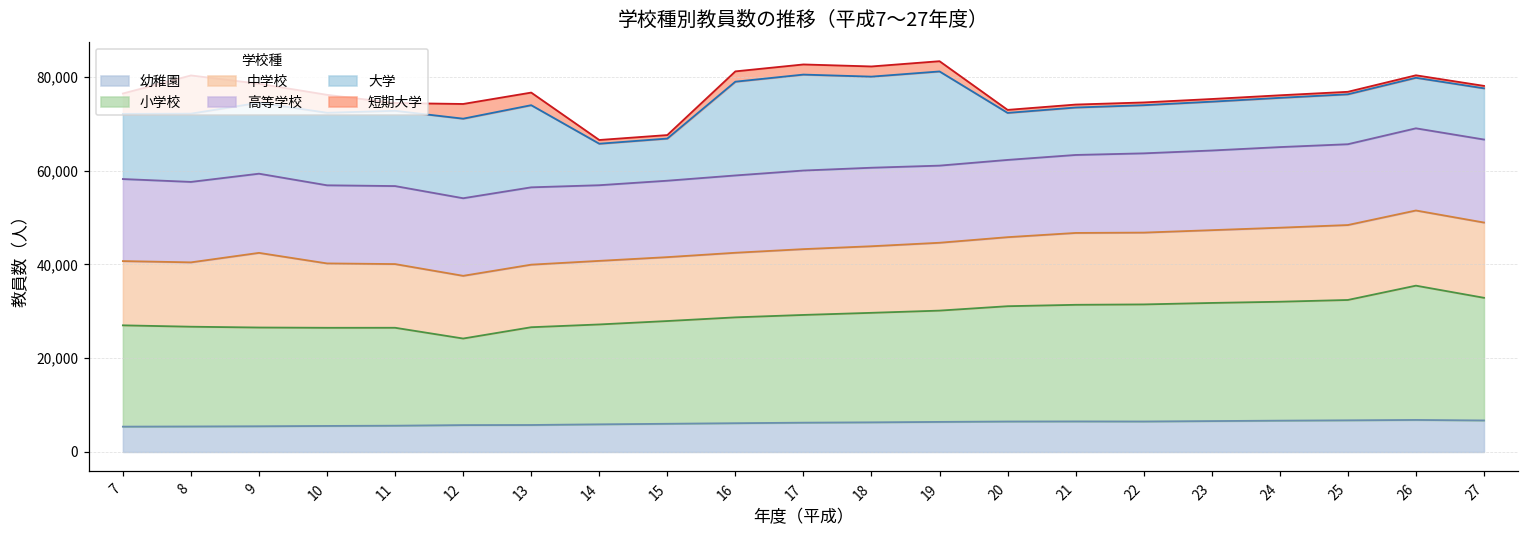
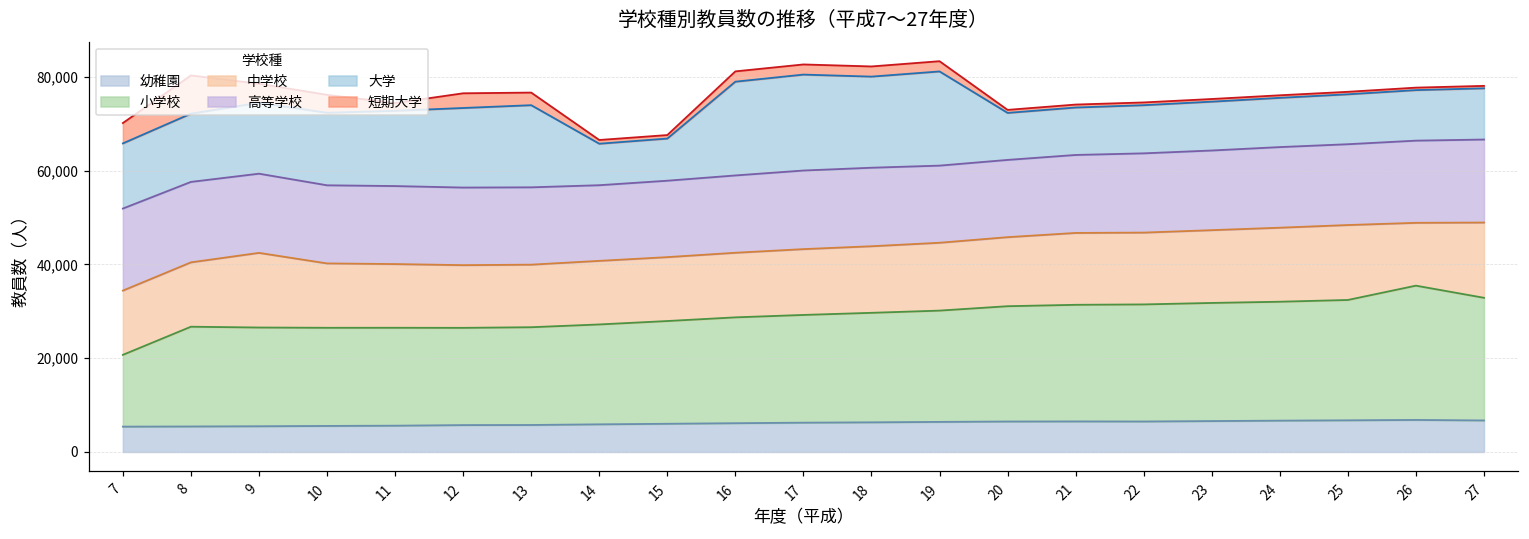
小学校, 7: 22,000 -> 15,000
小学校, 12: 18,000 -> 21,000
中学校, 26: 16,000 -> 13,000
